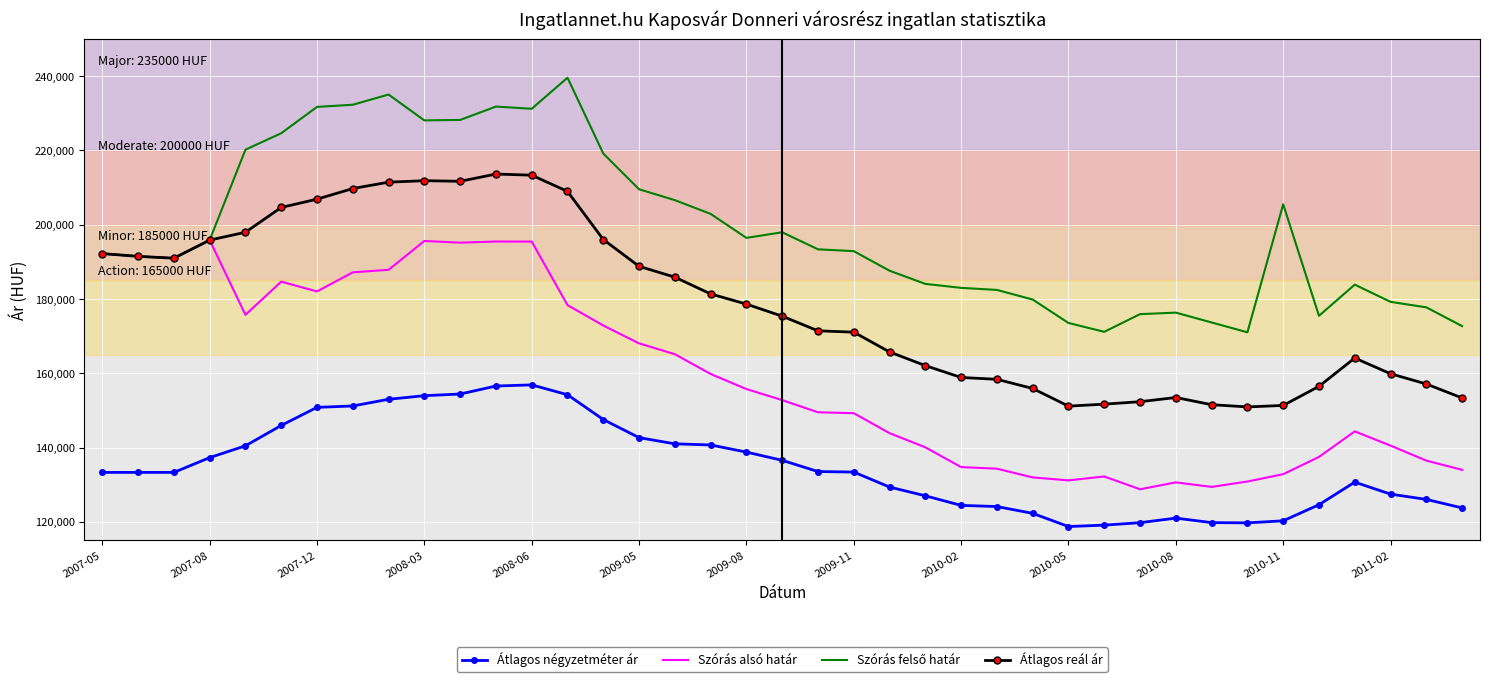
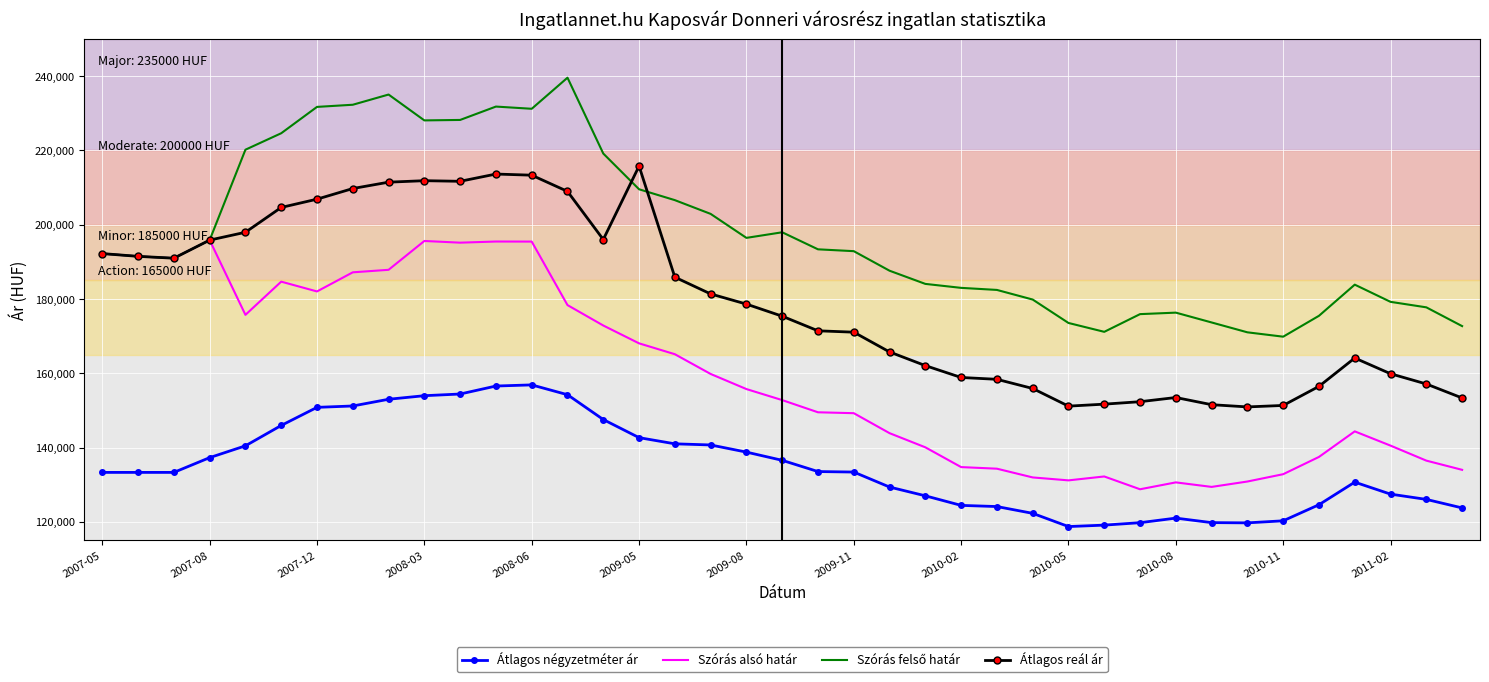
Átlagos reál ár, 2009-05: 189,000 -> 216,000
Szórás felső határ, 2010-11: 206,000 -> 170,000
